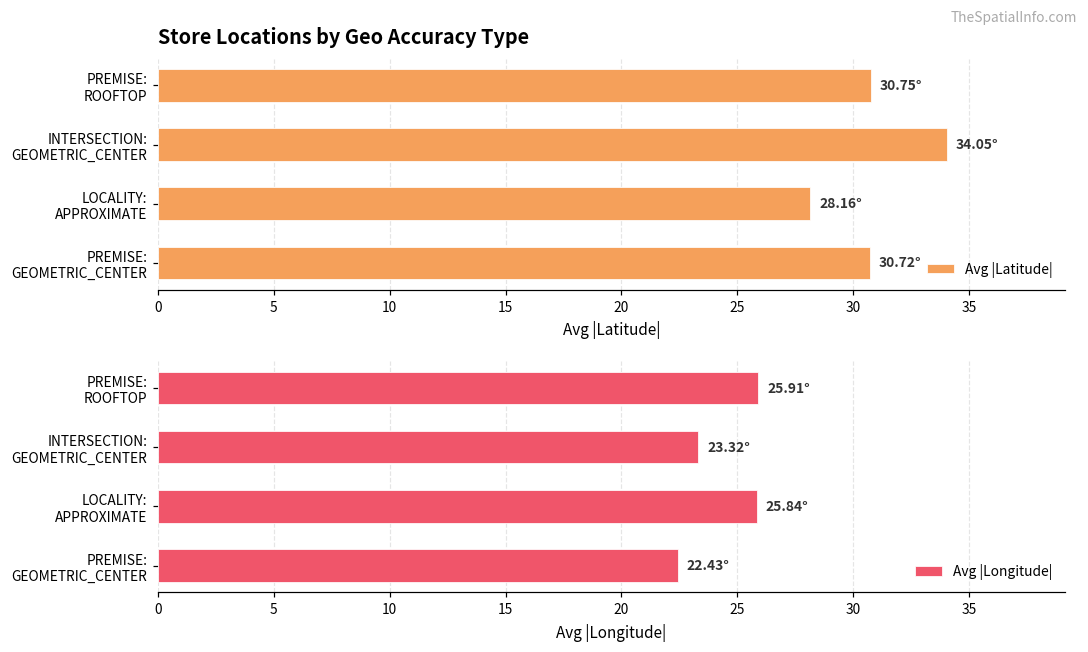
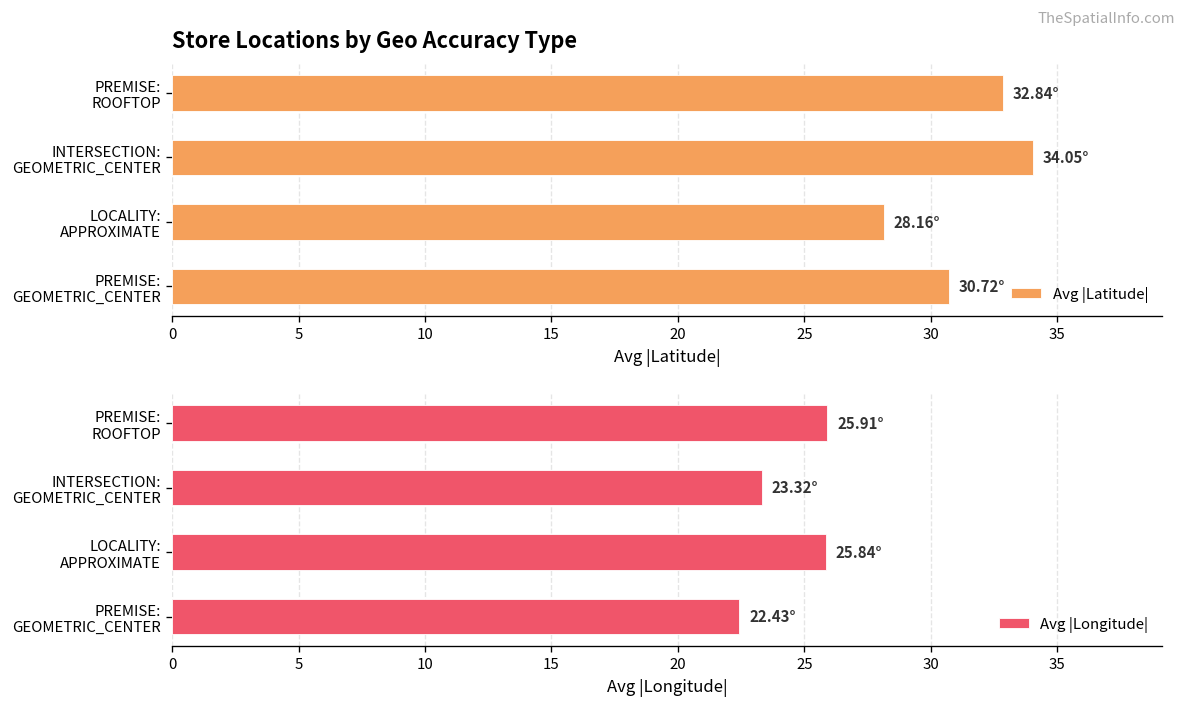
Store Locations by Geo Accuracy Type, PREMISE: ROOFTOP: 30.75° -> 32.84°
